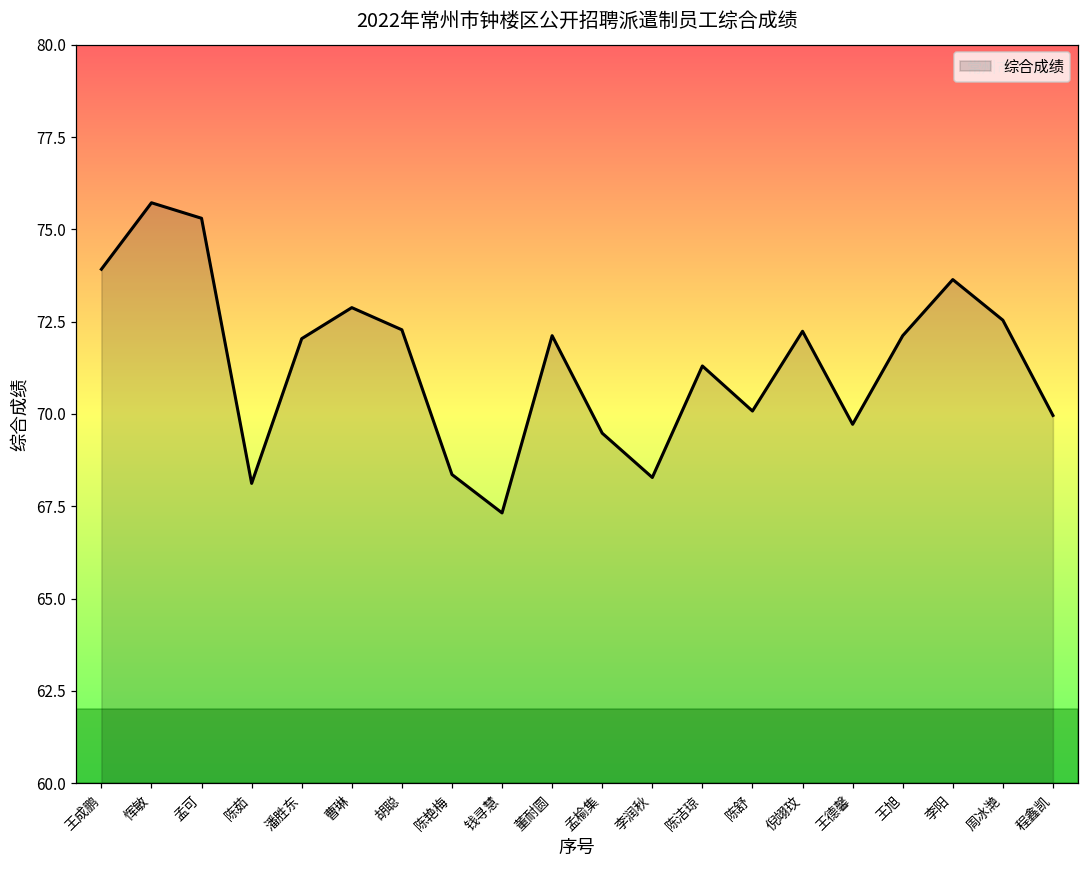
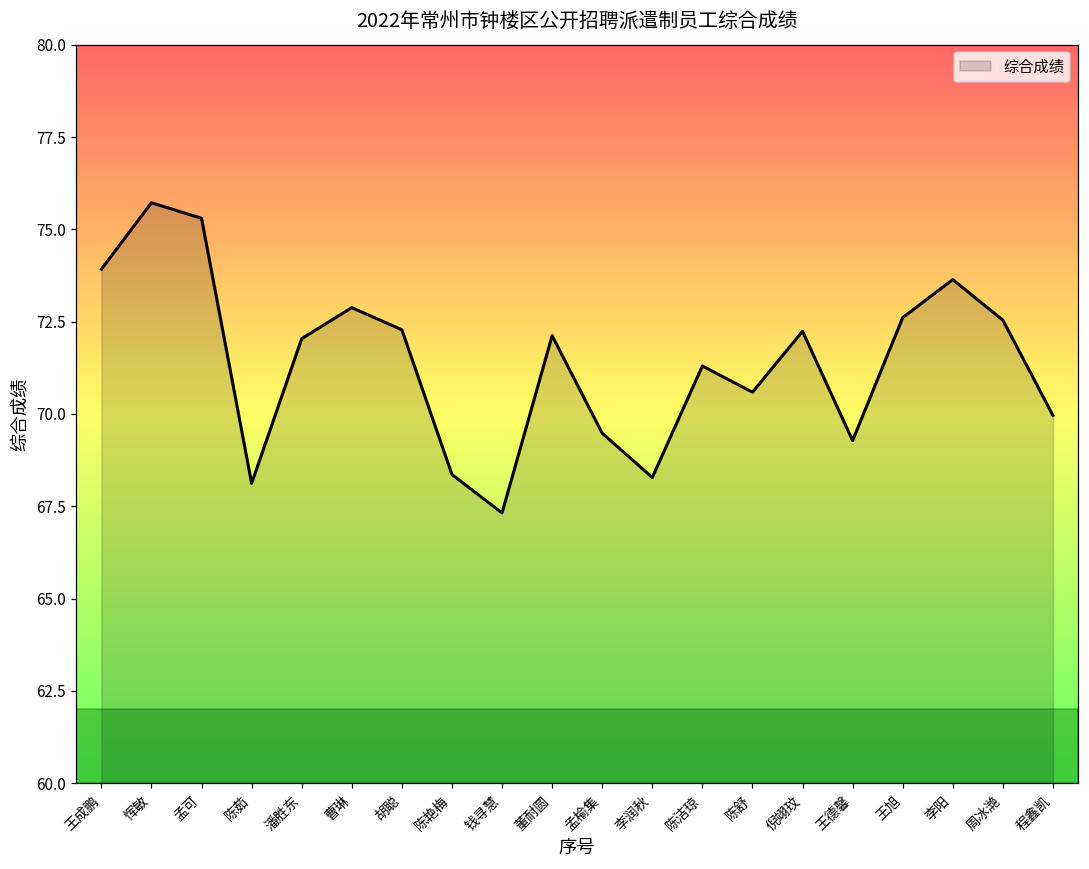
陈舒: 70.1 -> 70.6
王德馨: 69.7 -> 69.3
王旭: 72.1 -> 72.6
